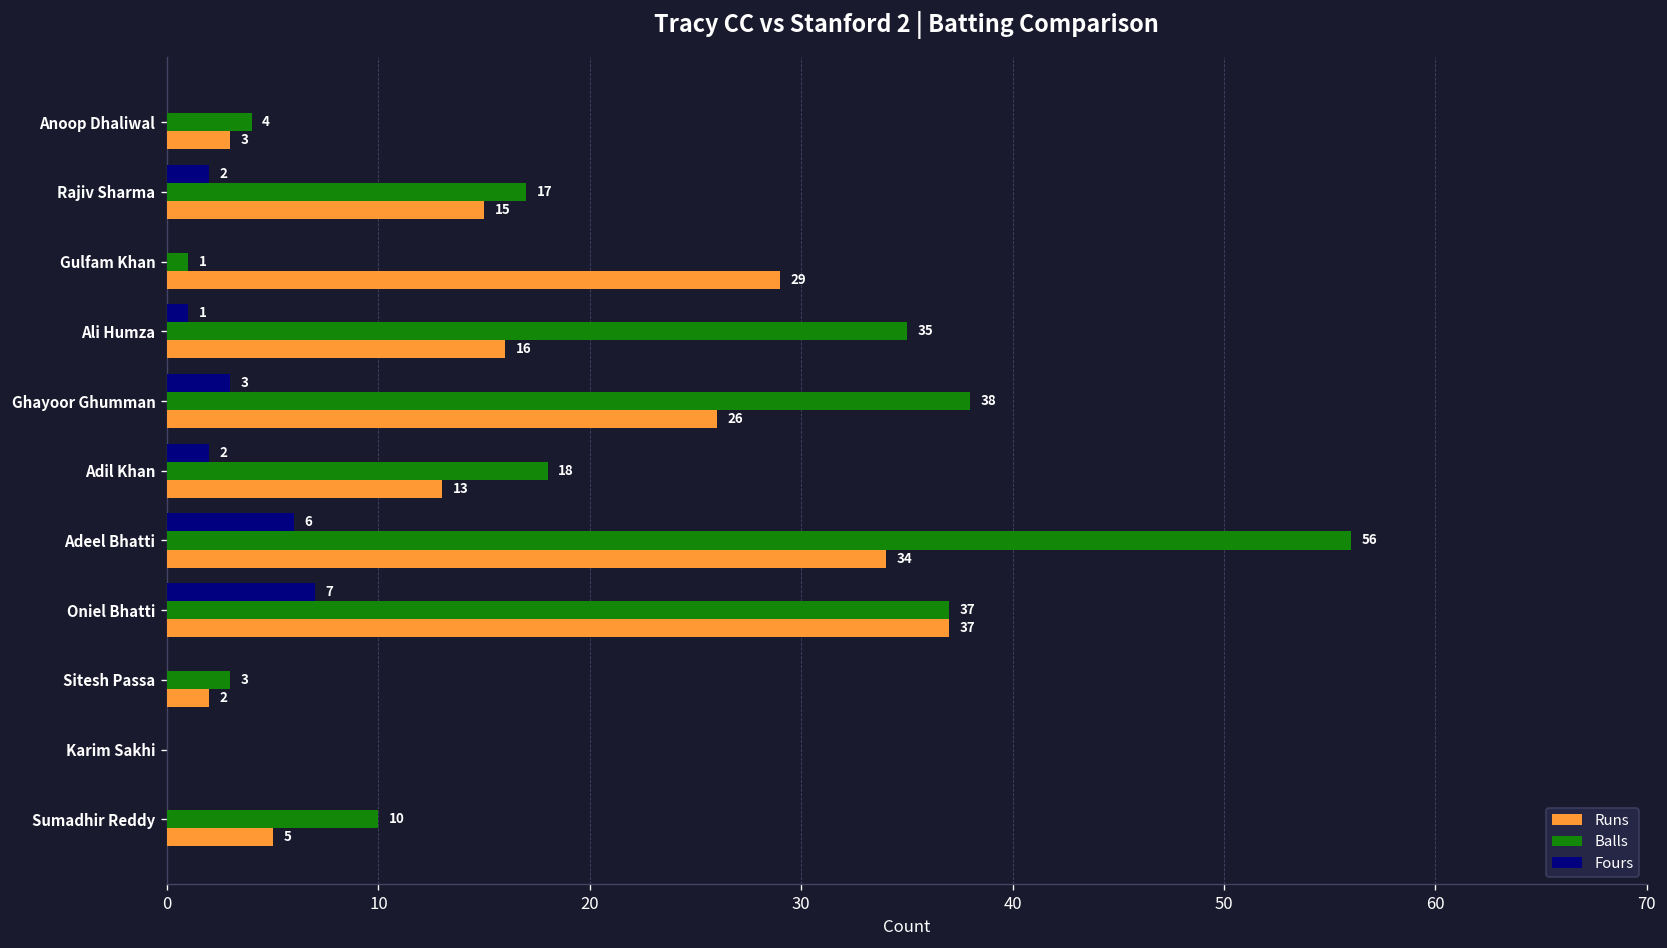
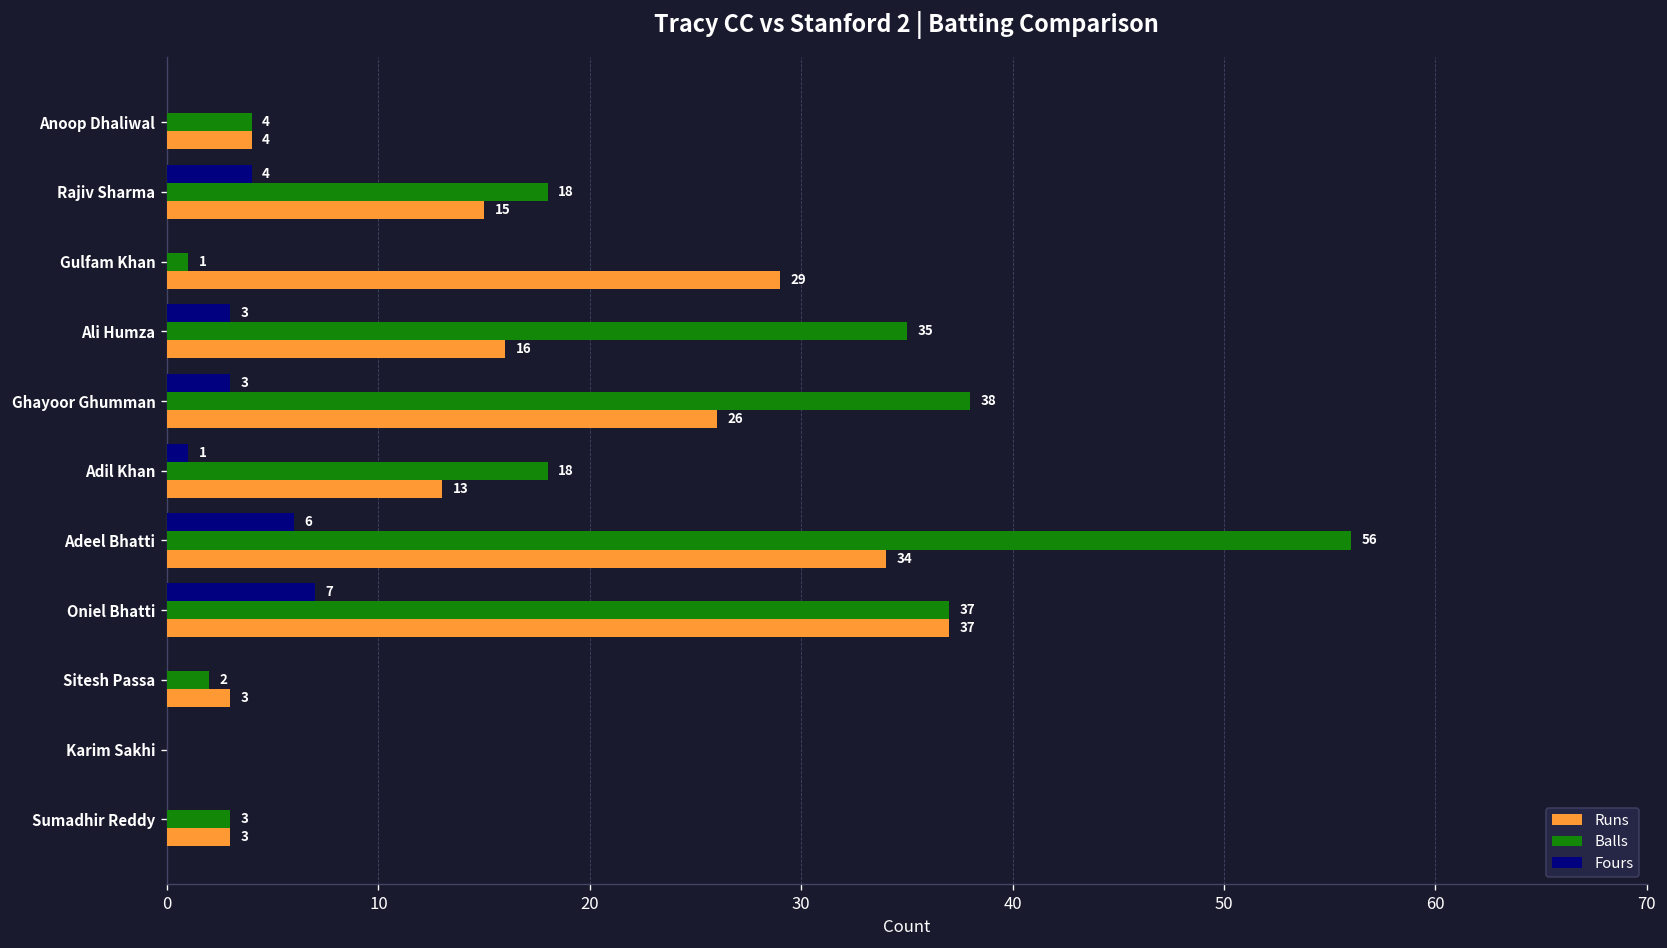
Runs, Anoop Dhaliwal: 3 -> 4
Fours, Rajiv Sharma: 2 -> 4
Balls, Rajiv Sharma: 17 -> 18
Fours, Ali Humza: 1 -> 3
Fours, Adil Khan: 2 -> 1
Balls, Sitesh Passa: 3 -> 2
Runs, Sitesh Passa: 2 -> 3
Balls, Sumadhir Reddy: 10 -> 3
Runs, Sumadhir Reddy: 5 -> 3
